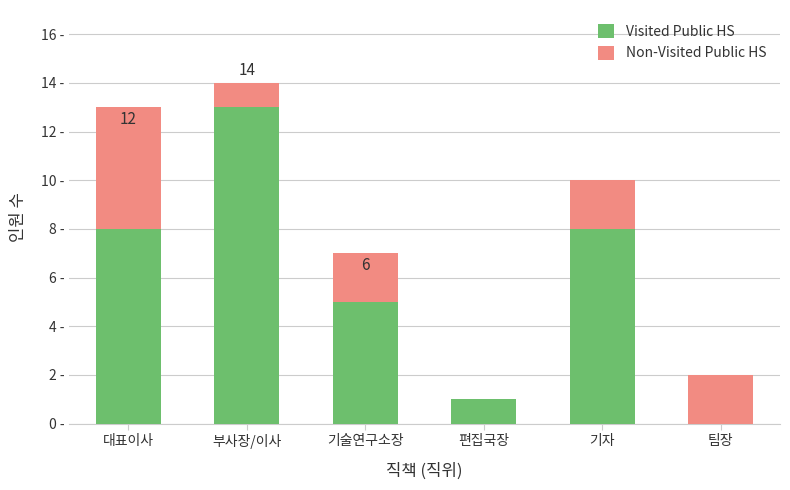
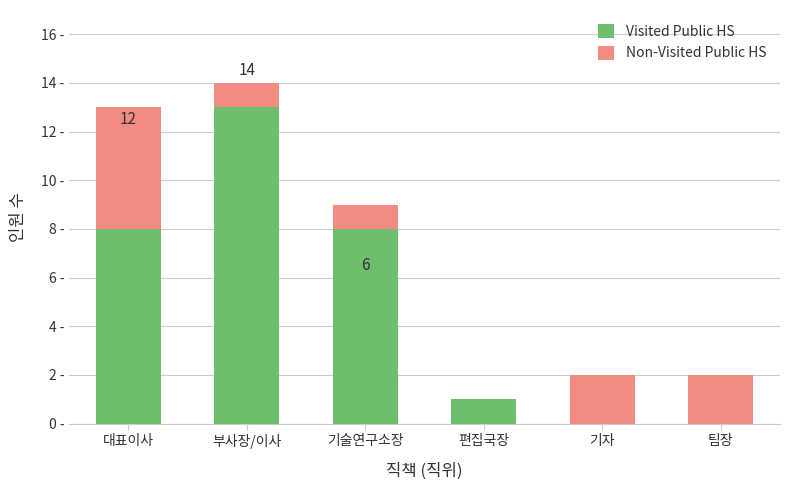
Visited Public HS, 기술연구소장: 5 - -> 8 -
Non-Visited Public HS, 기술연구소장: 2 - -> 1 -
Visited Public HS, 기자: 8 - -> 0 -
